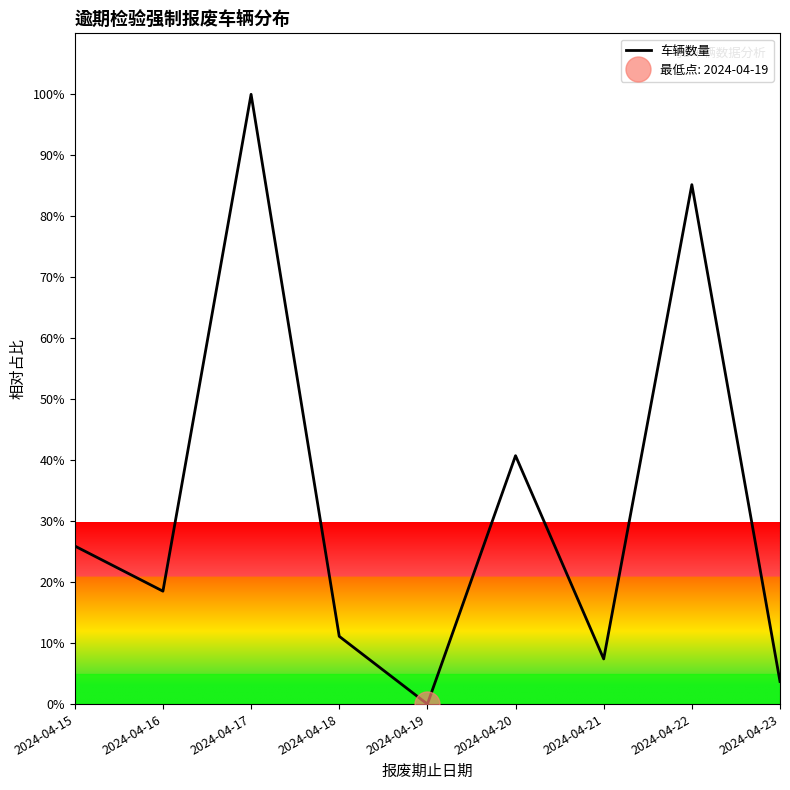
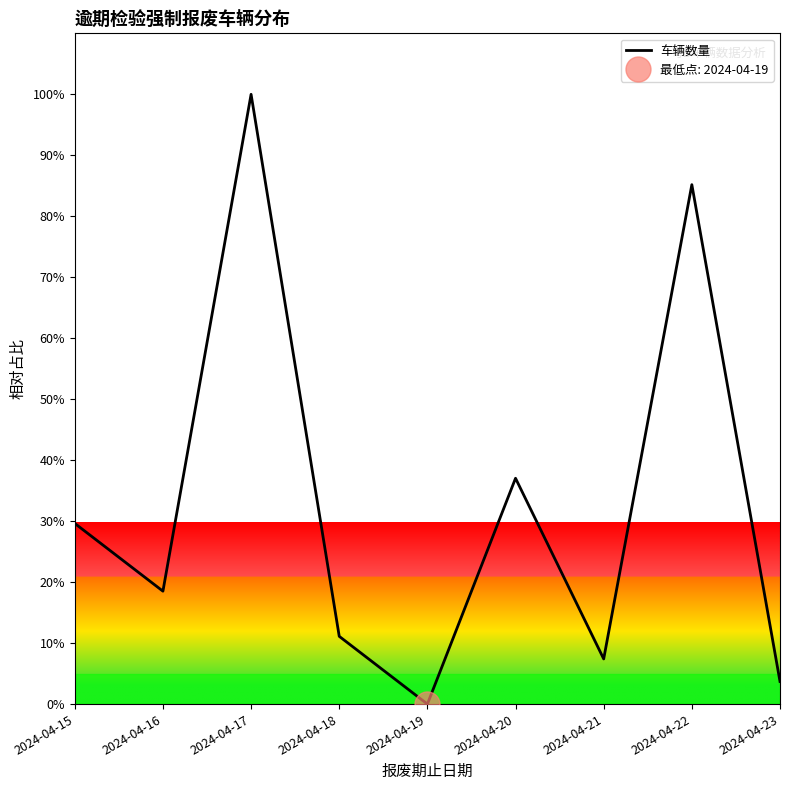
车辆数量, 2024-04-15: 26% -> 30%
车辆数量, 2024-04-20: 41% -> 37%
